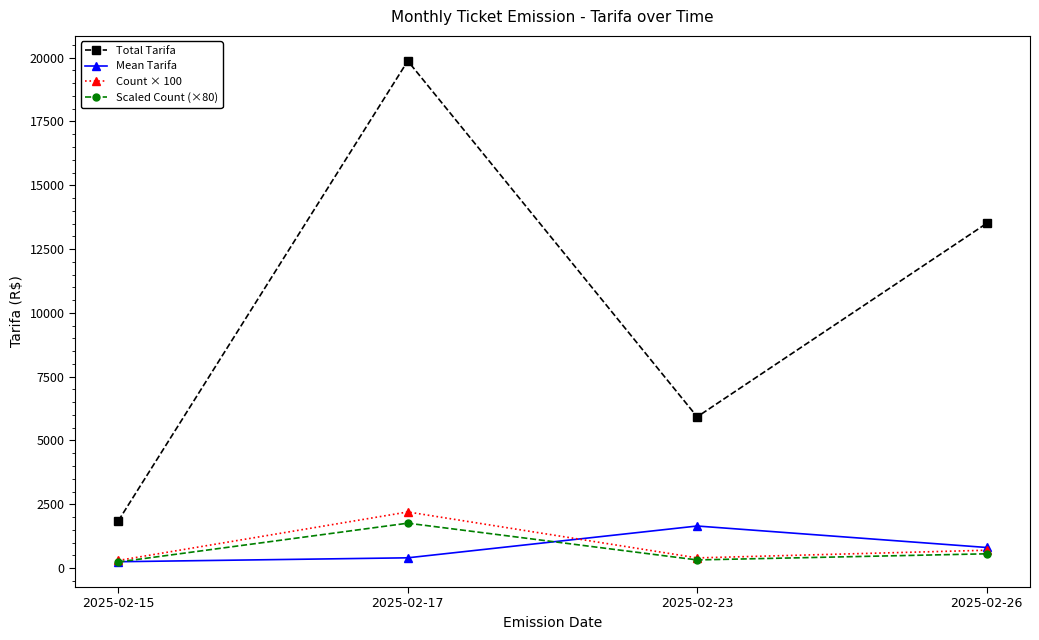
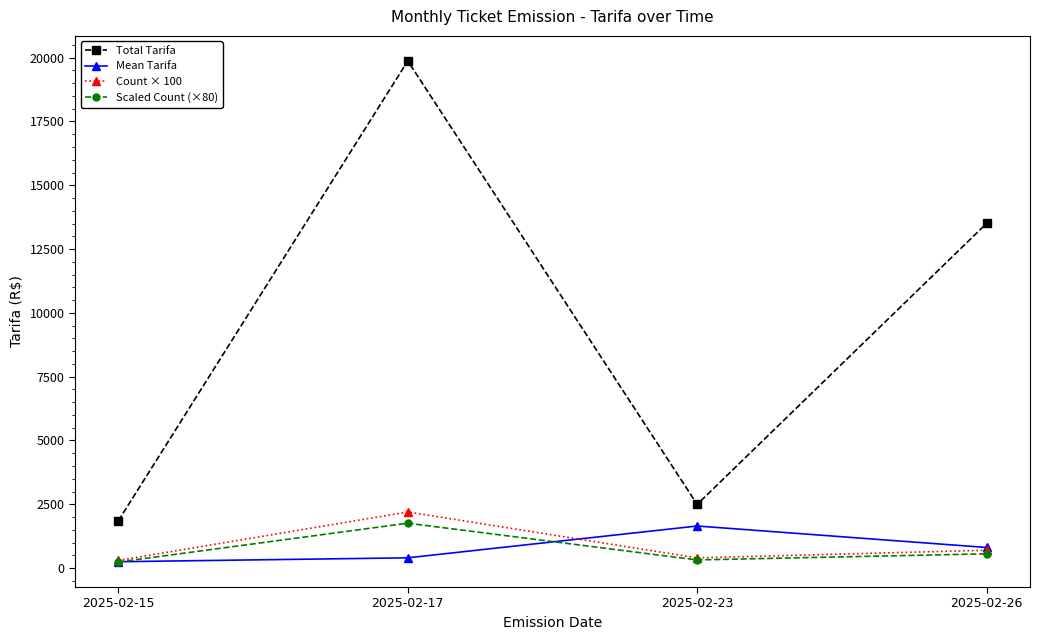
Total Tarifa, 2025-02-23: 5900 -> 2500
